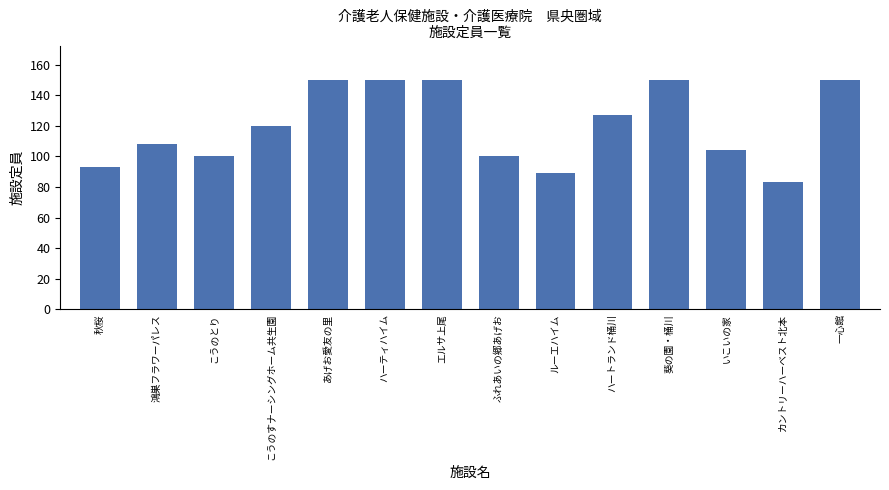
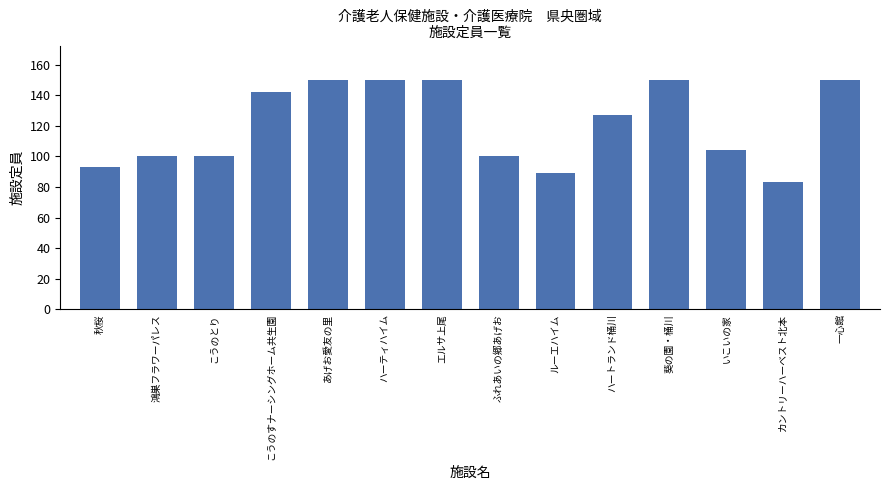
鴻巣フラワーパレス: 108 -> 100
こうのすナーシングホーム共生園: 120 -> 142
